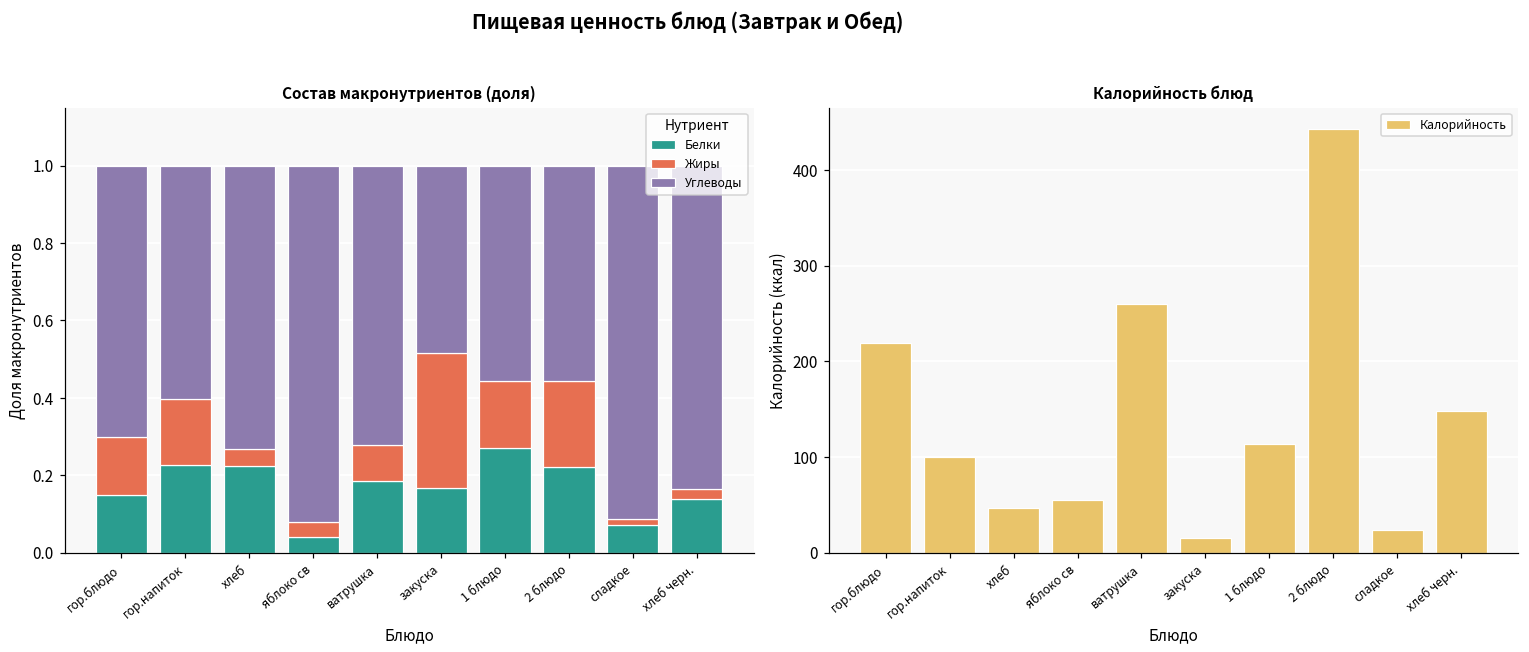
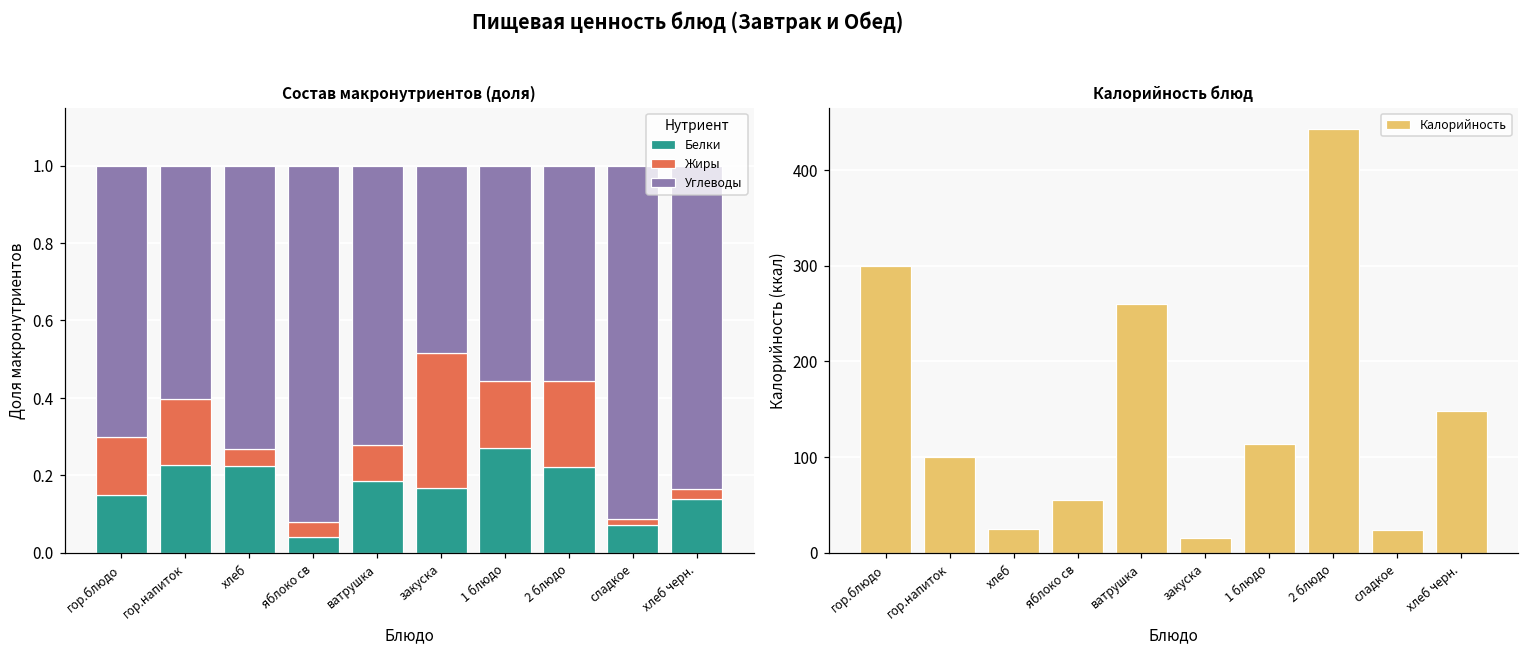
Калорийность блюд, гор.блюдо: 220 -> 300
Калорийность блюд, хлеб: 50 -> 20
